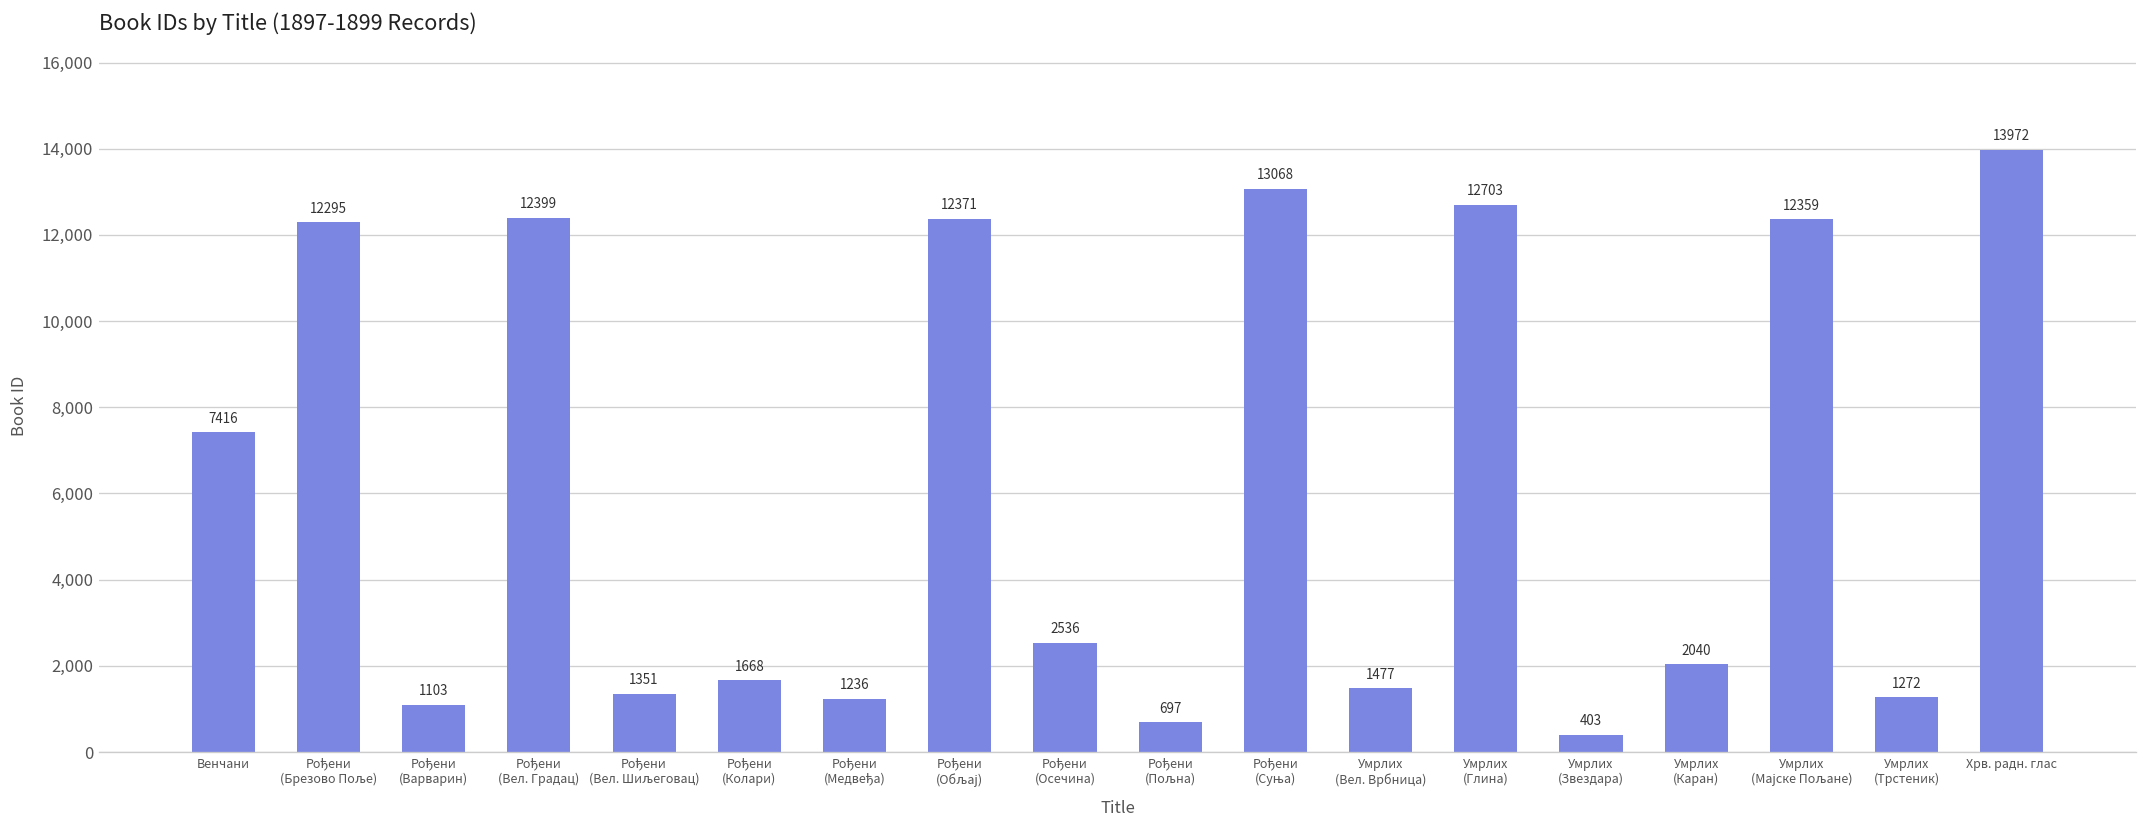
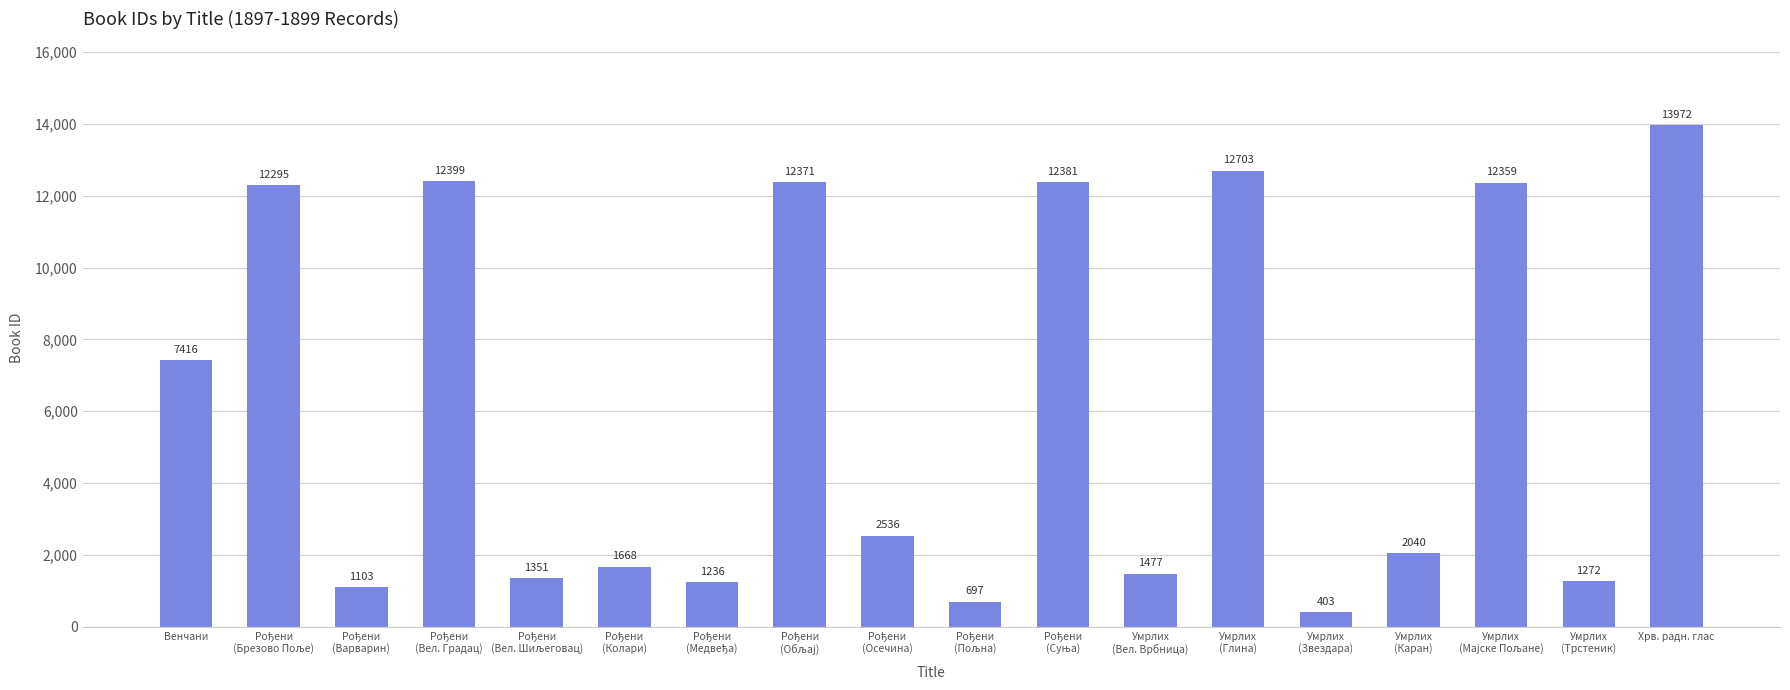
Рођени (Суња): 13068 -> 12381
